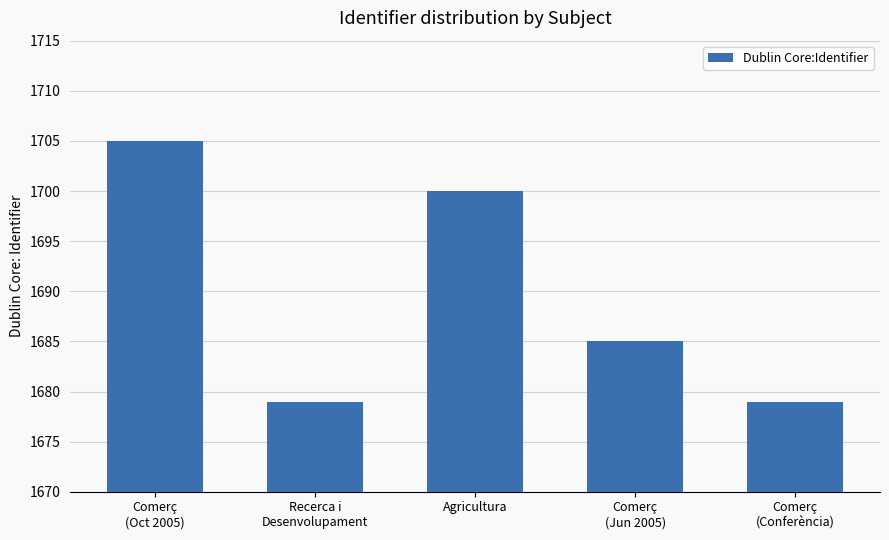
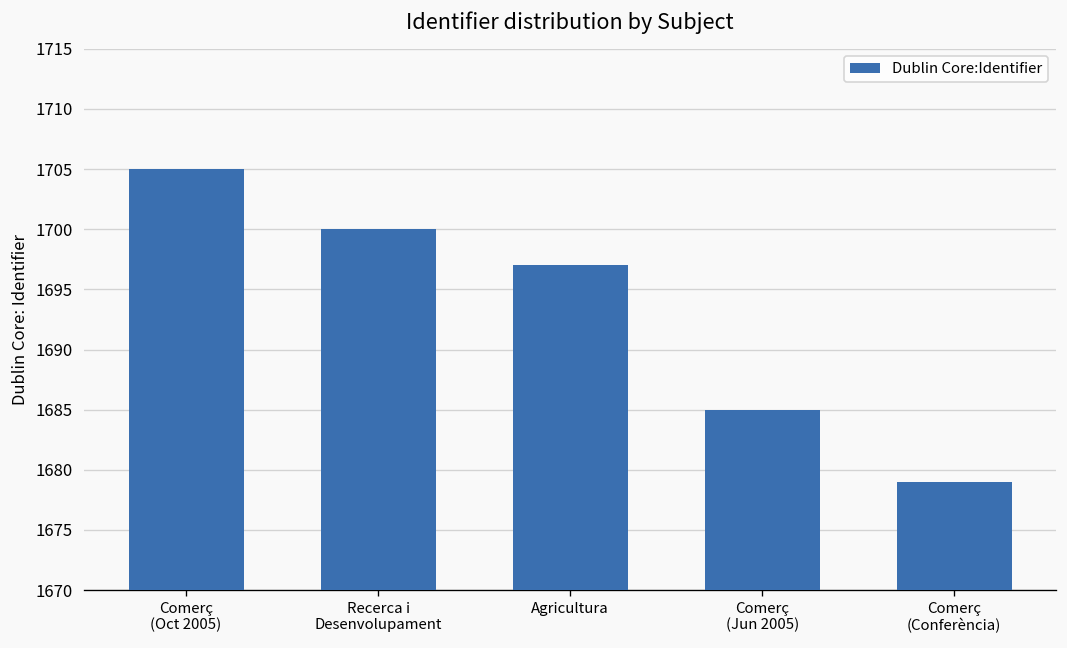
Recerca i Desenvolupament: 1679 -> 1700
Agricultura: 1700 -> 1697
